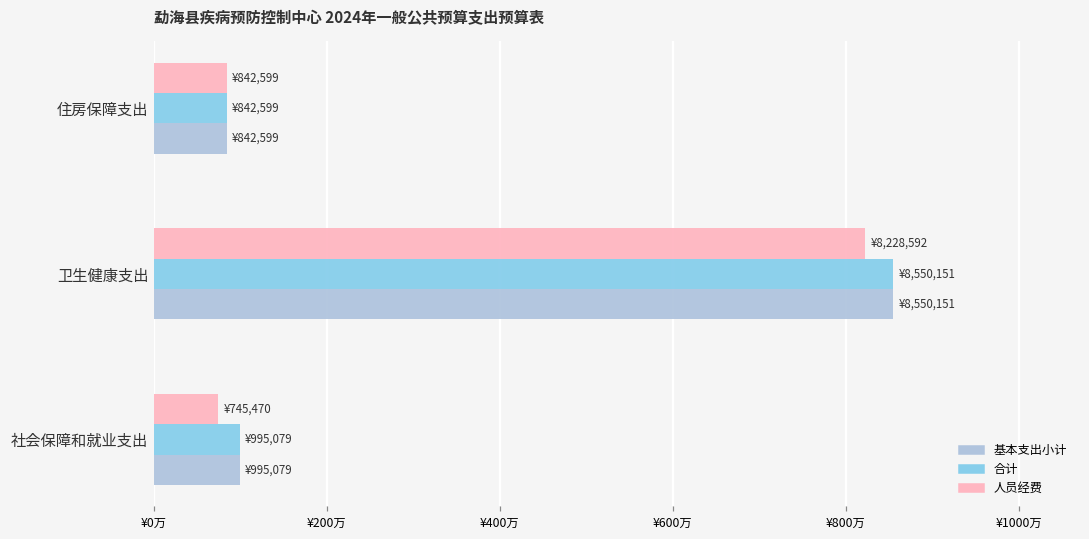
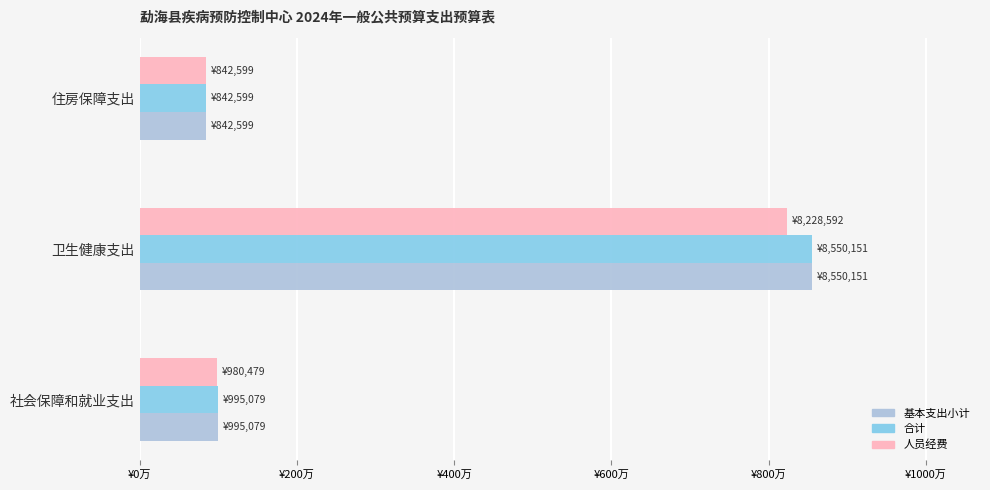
人员经费, 社会保障和就业支出: ¥745,470 -> ¥980,479
